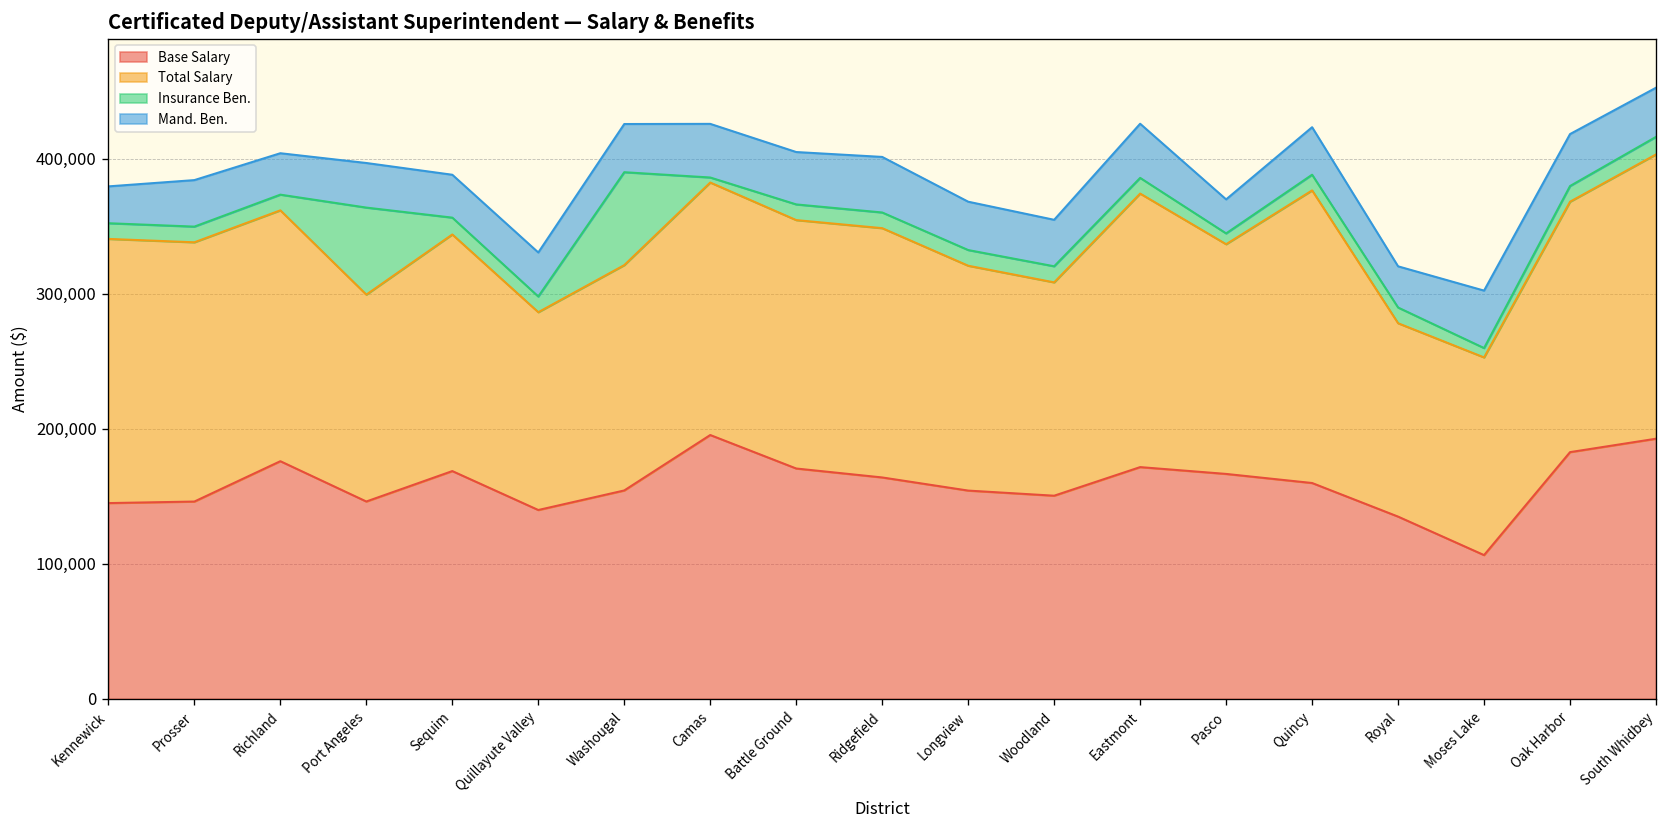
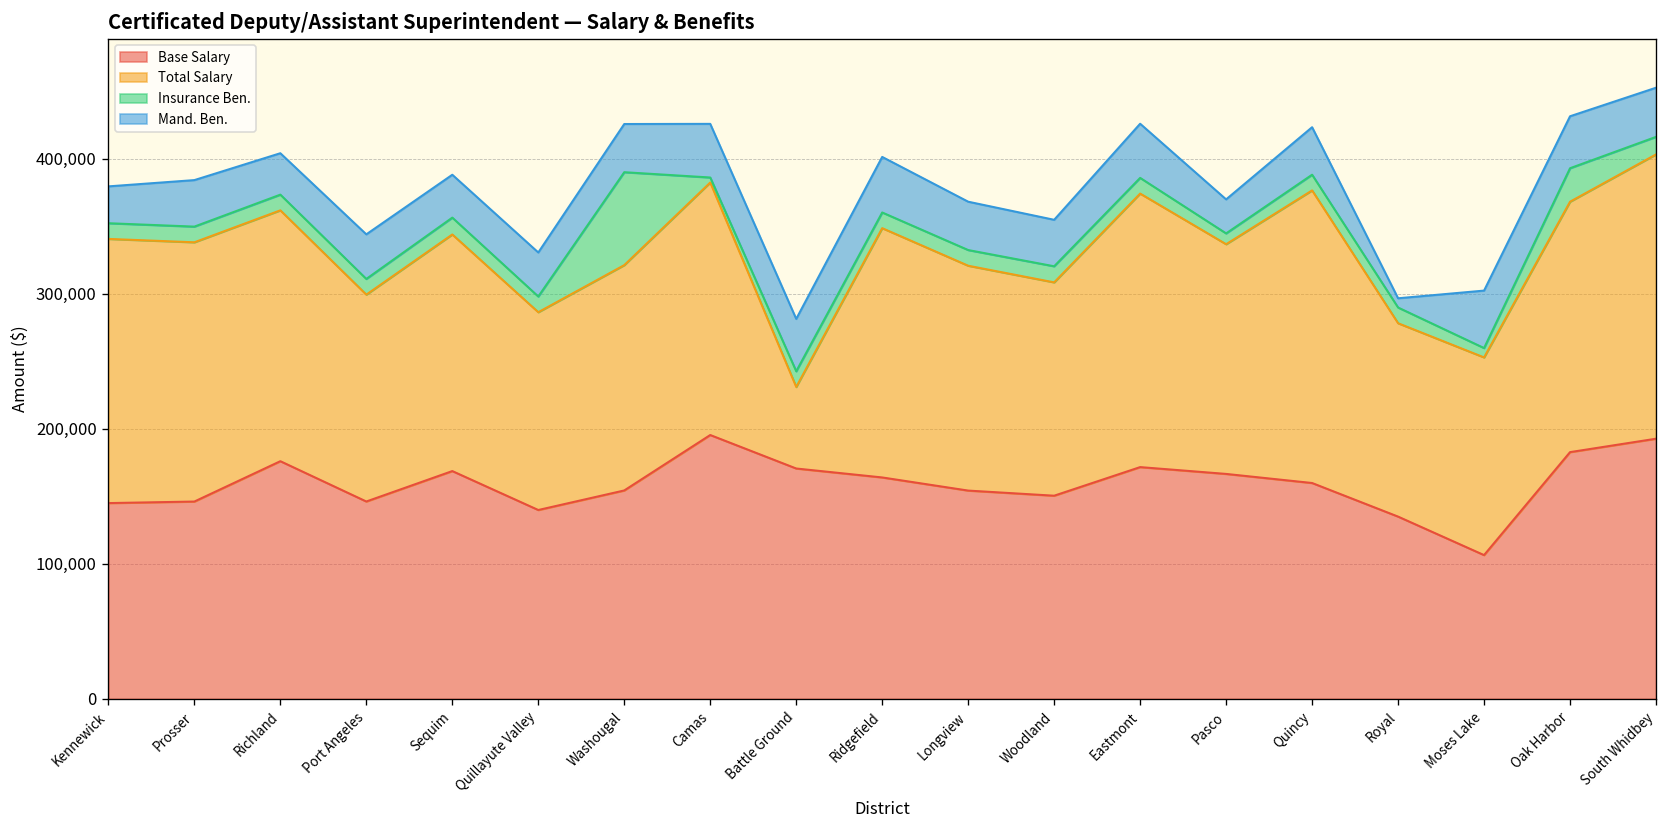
Insurance Ben., Port Angeles: 64,000 -> 12,000
Total Salary, Battle Ground: 184,000 -> 60,000
Mand. Ben., Royal: 31,000 -> 7,000
Insurance Ben., Oak Harbor: 12,000 -> 25,000
